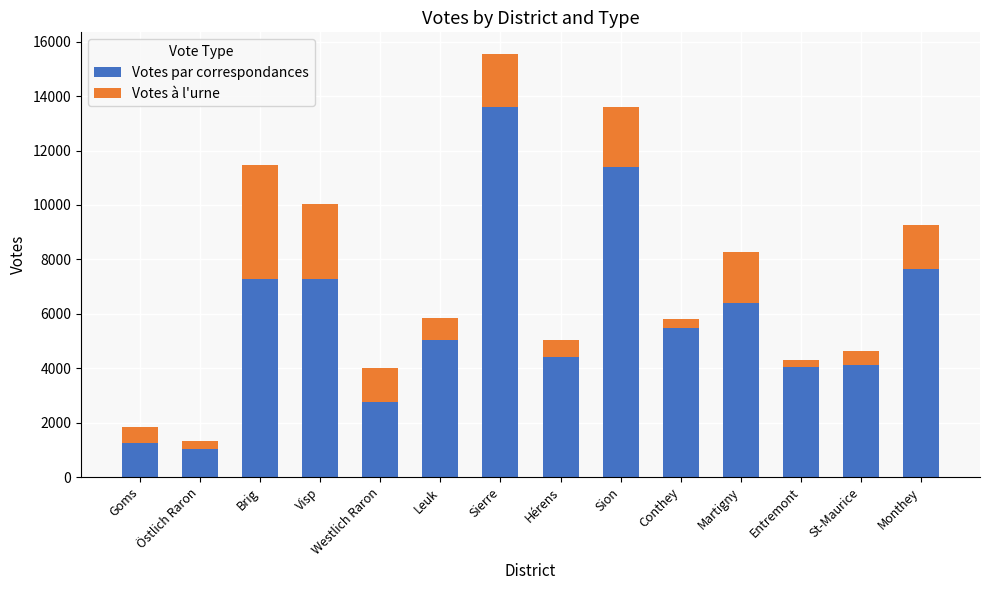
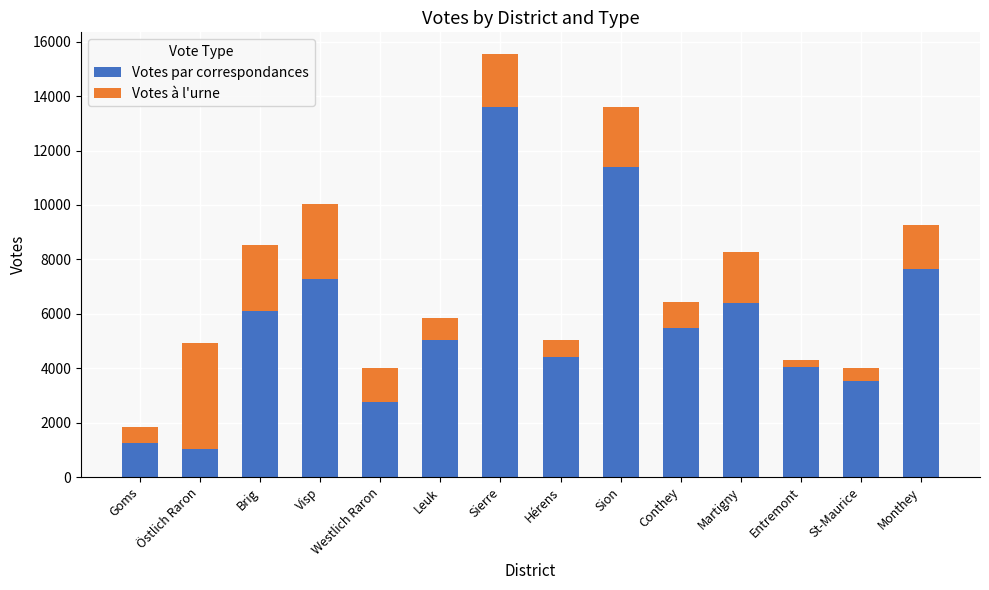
Votes à l'urne, Östlich Raron: 300 -> 3900
Votes par correspondances, Brig: 7300 -> 6100
Votes à l'urne, Brig: 4200 -> 2400
Votes à l'urne, Conthey: 300 -> 900
Votes par correspondances, St-Maurice: 4100 -> 3500
